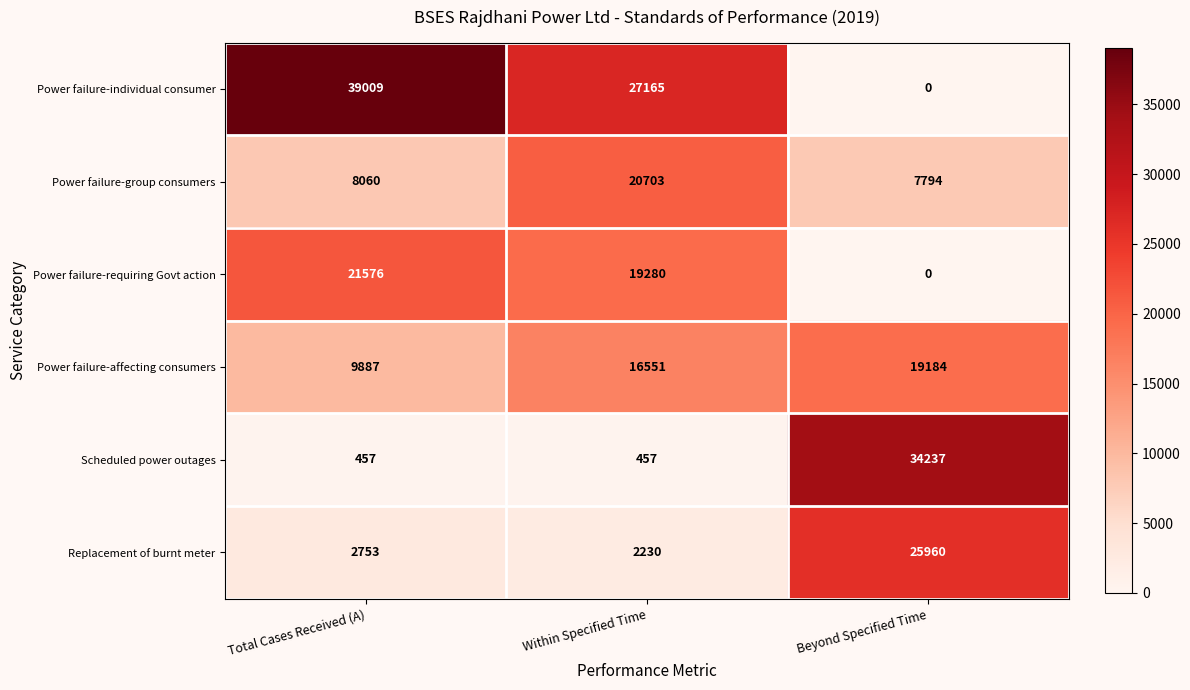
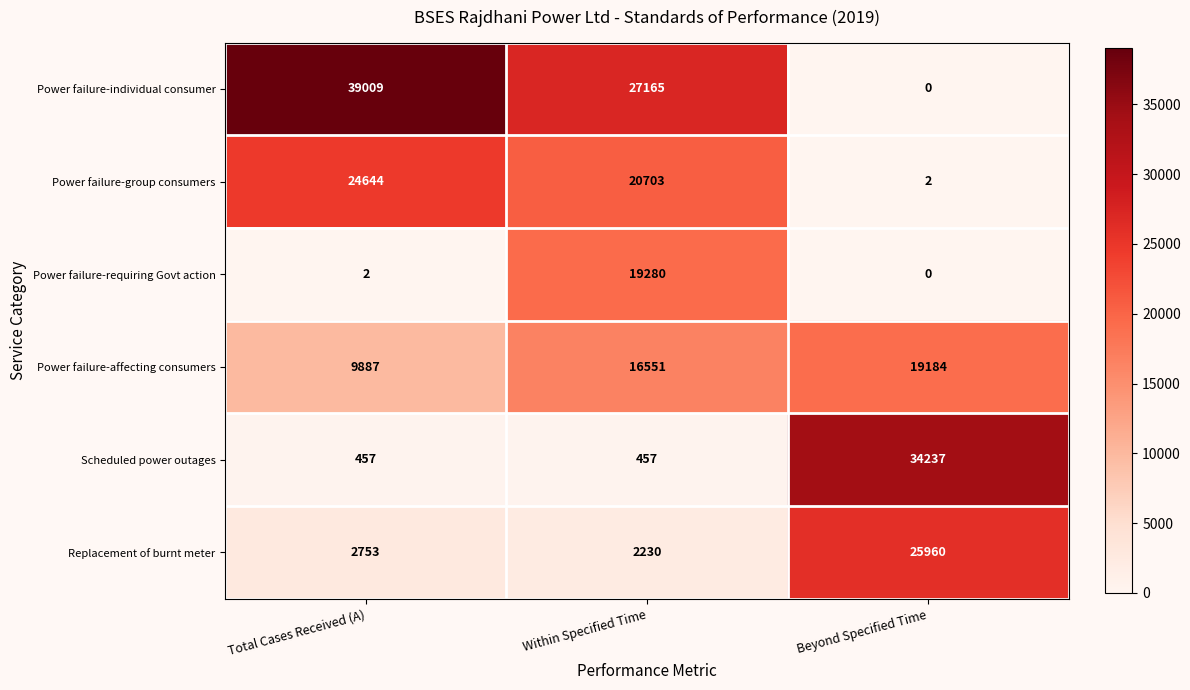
Power failure-group consumers, Total Cases Received (A): 8060 -> 24644
Power failure-group consumers, Beyond Specified Time: 7794 -> 2
Power failure-requiring Govt action, Total Cases Received (A): 21576 -> 2
